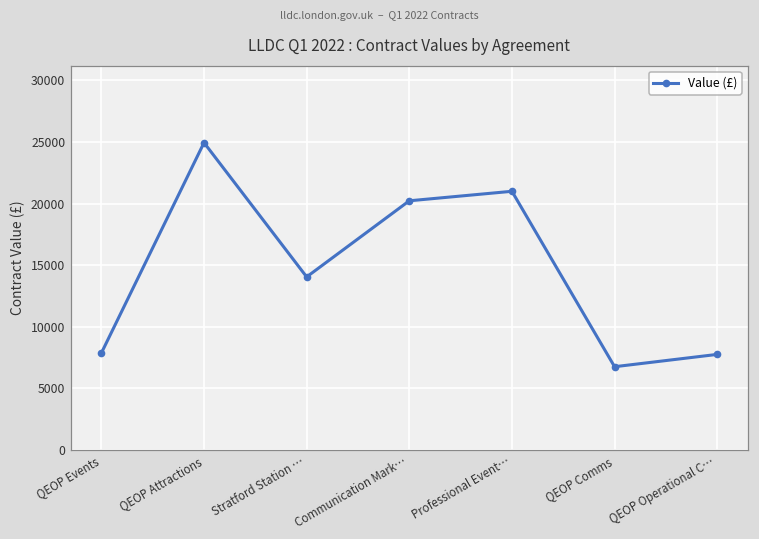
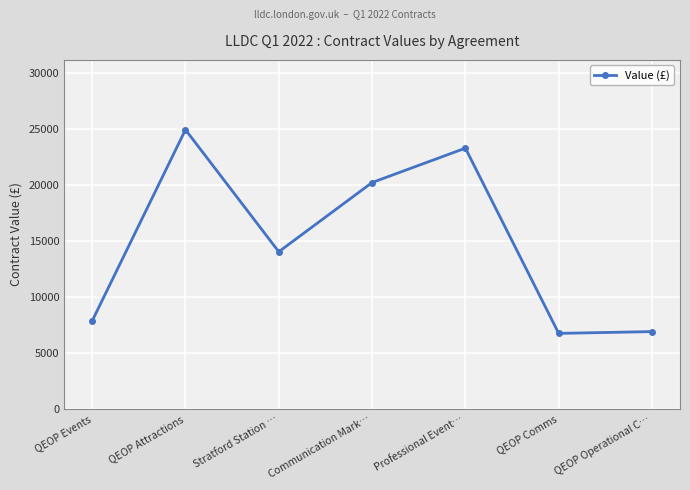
Professional Event…: 21000 -> 23300
QEOP Operational C…: 7800 -> 6900
